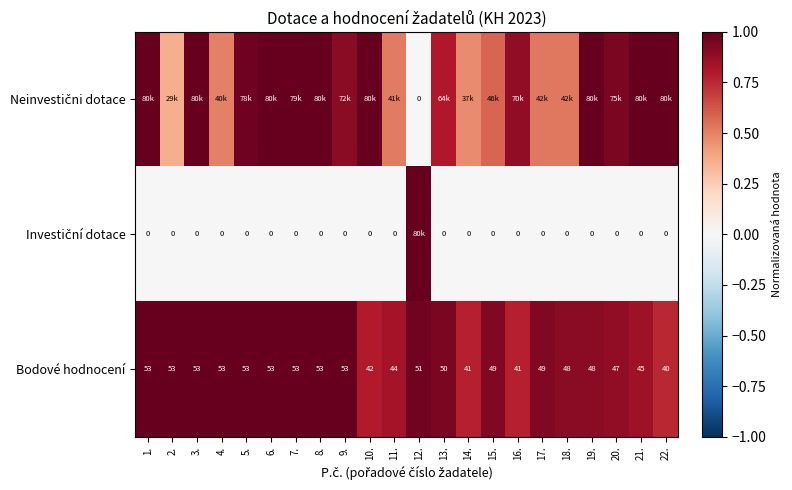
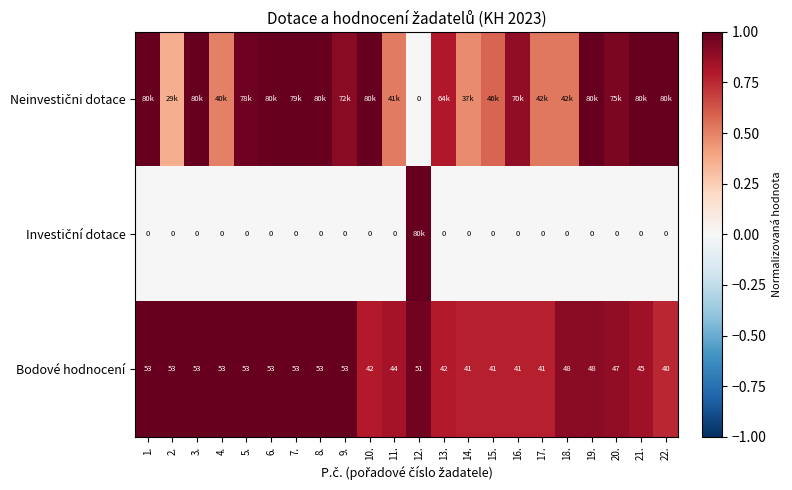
Bodové hodnocení, 13.: 50 -> 42
Bodové hodnocení, 15.: 49 -> 41
Bodové hodnocení, 17.: 49 -> 41
